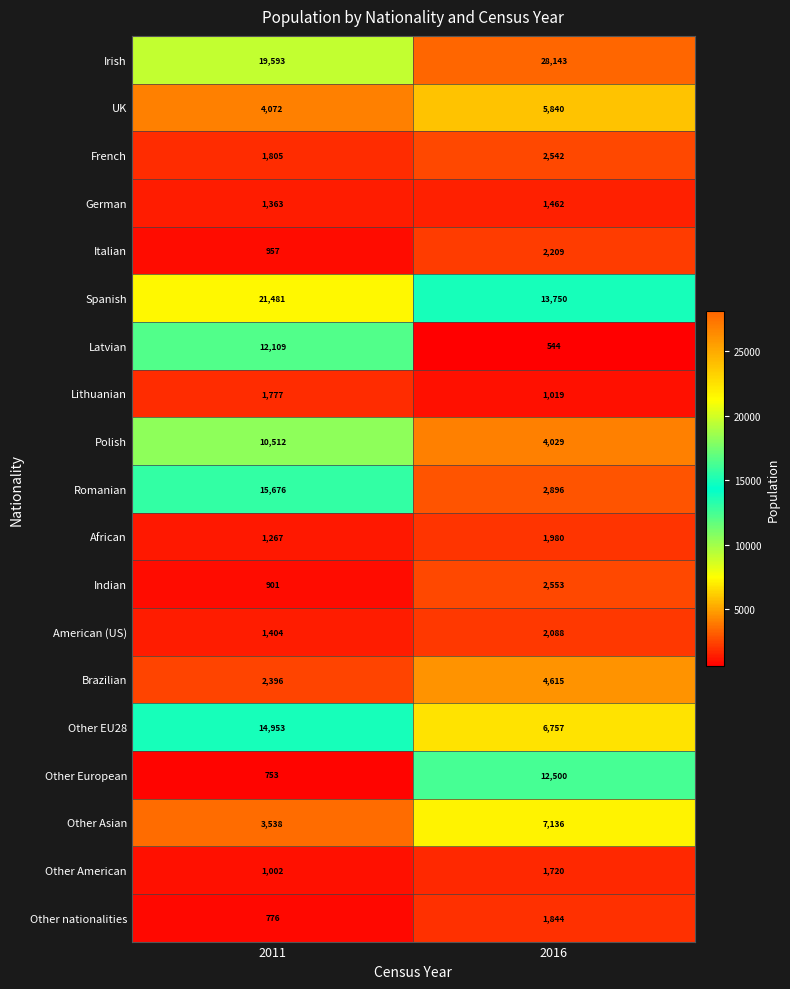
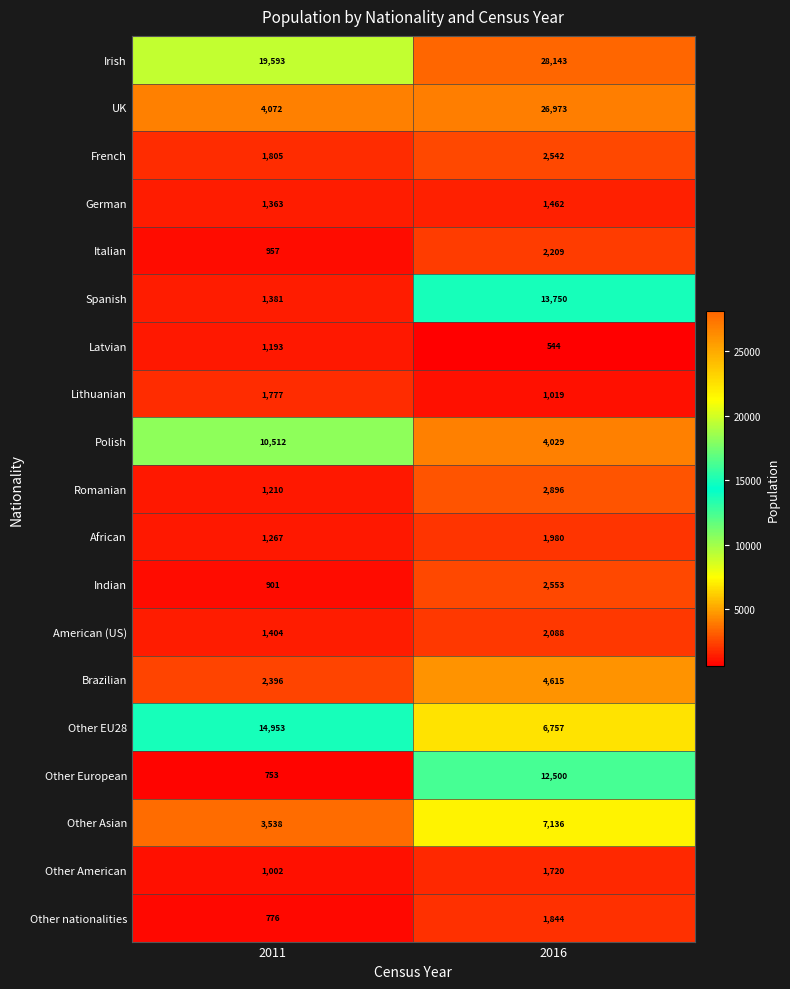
UK, 2016: 5,840 -> 26,973
Spanish, 2011: 21,481 -> 1,381
Latvian, 2011: 12,109 -> 1,193
Romanian, 2011: 15,676 -> 1,210
